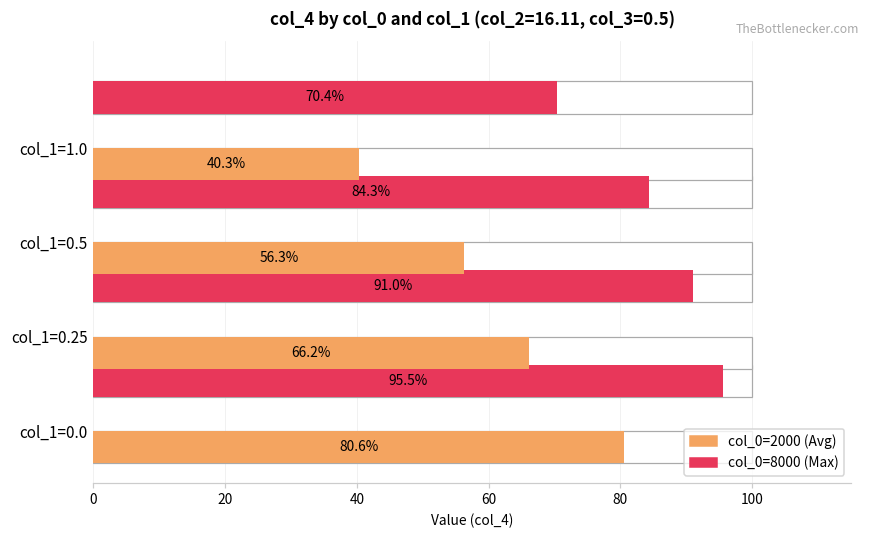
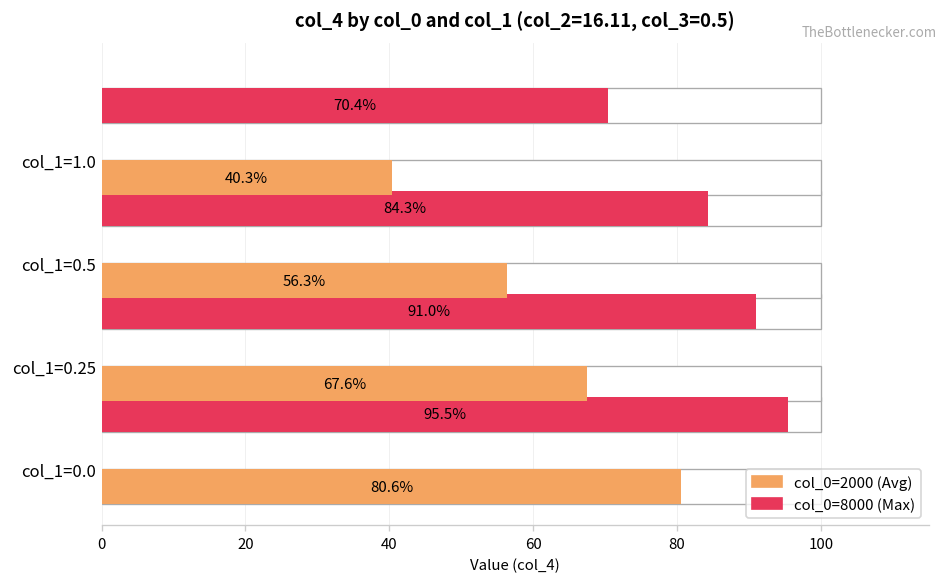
col_0=2000 (Avg), col_1=0.25: 66.2% -> 67.6%
